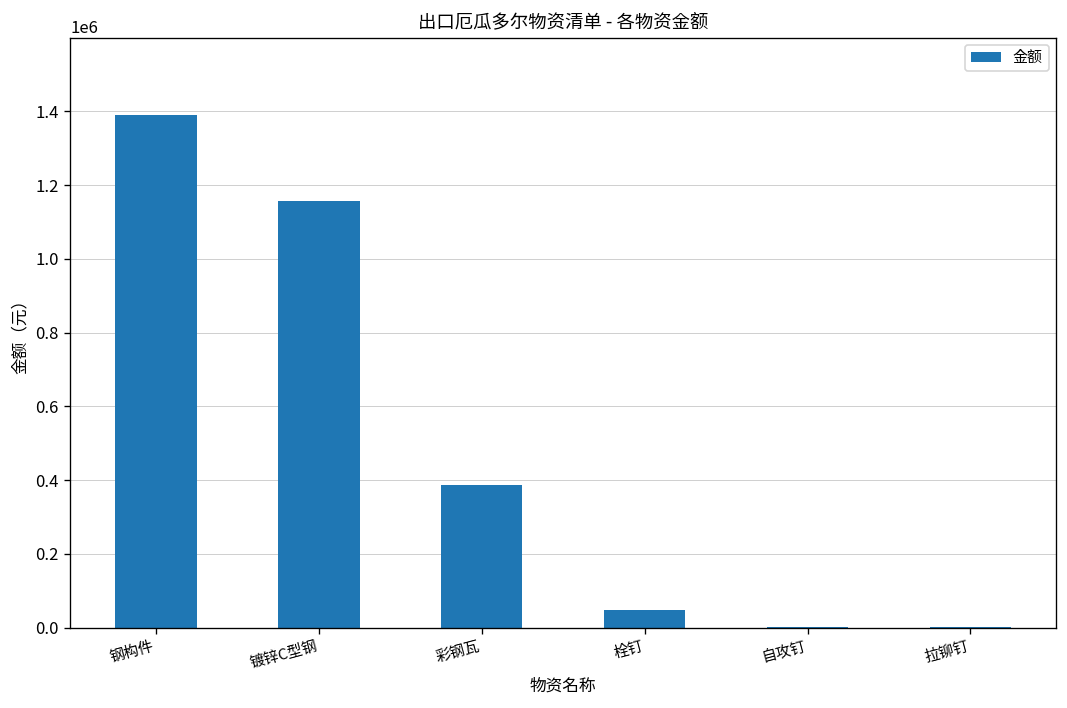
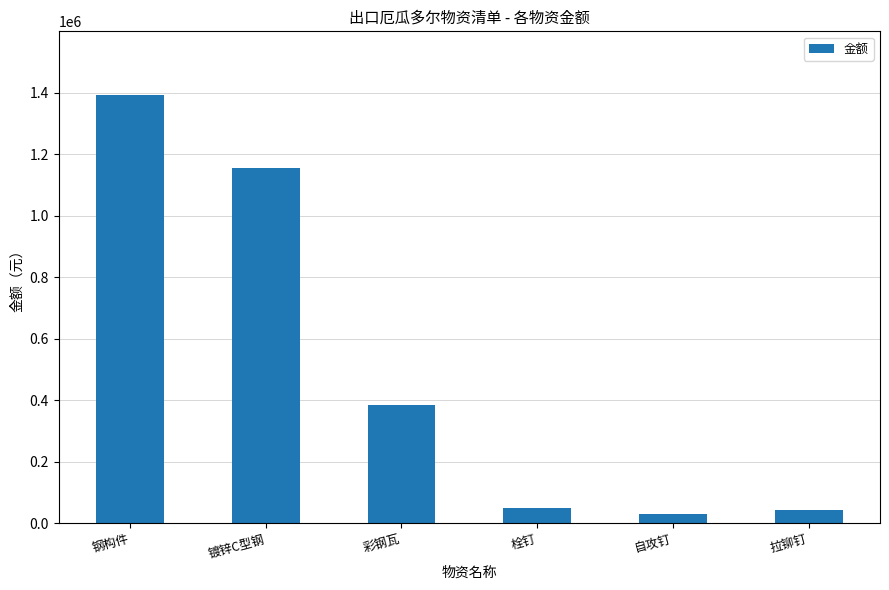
自攻钉: 0 -> 30000
拉铆钉: 0 -> 40000
